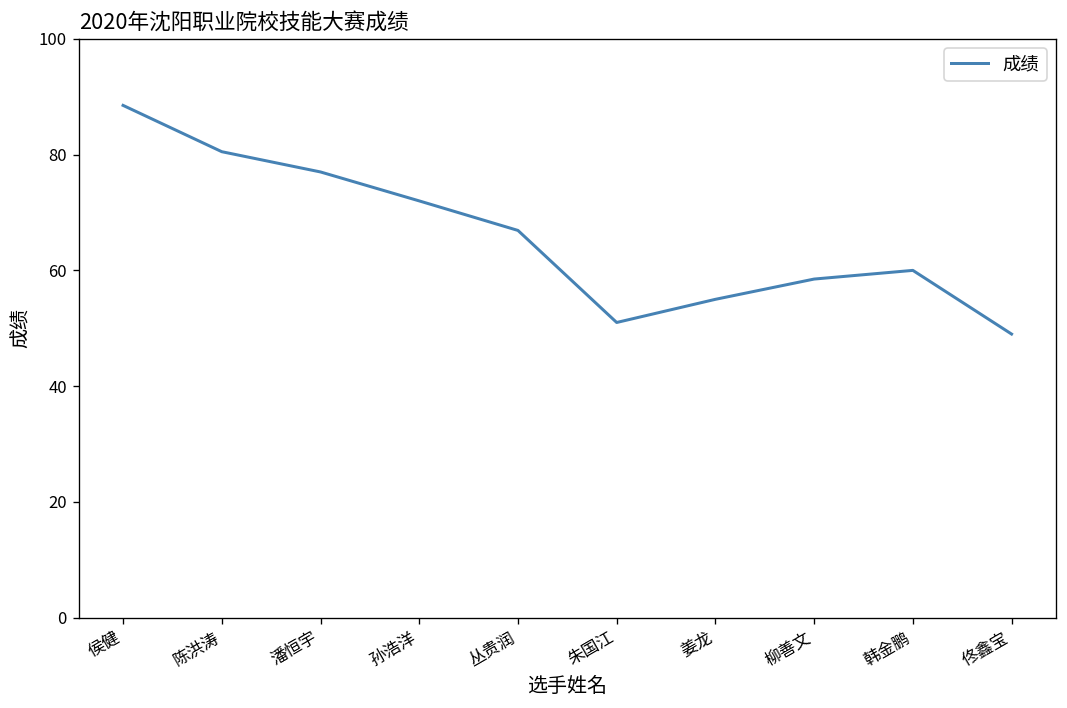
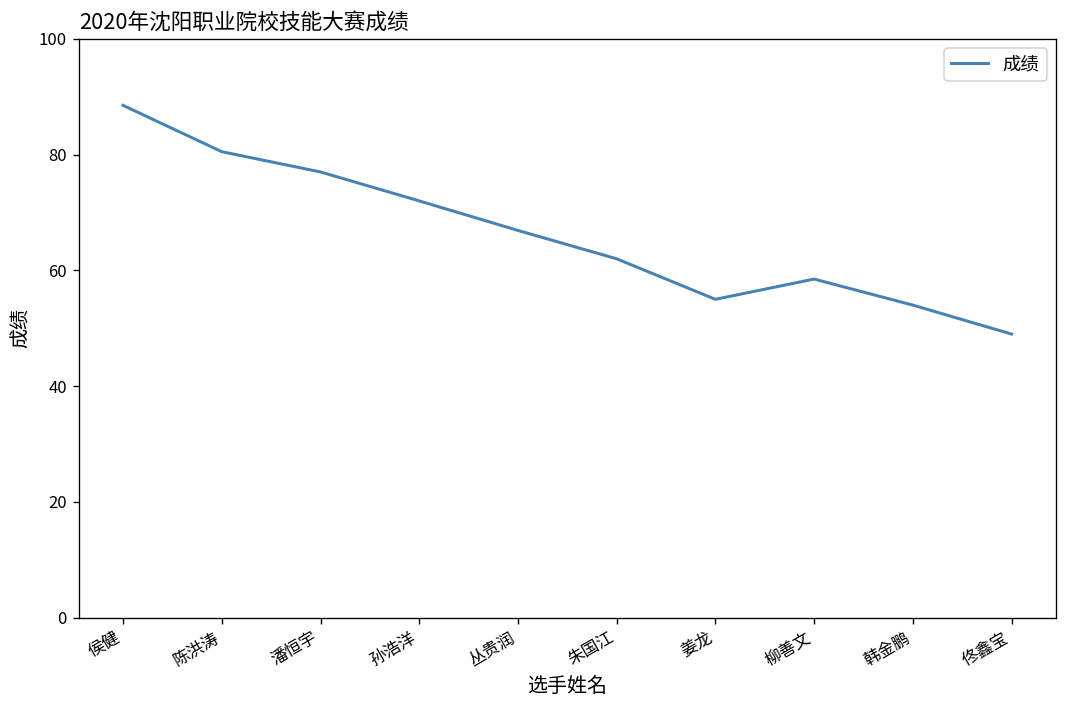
朱国江: 51 -> 62
韩金鹏: 60 -> 54
